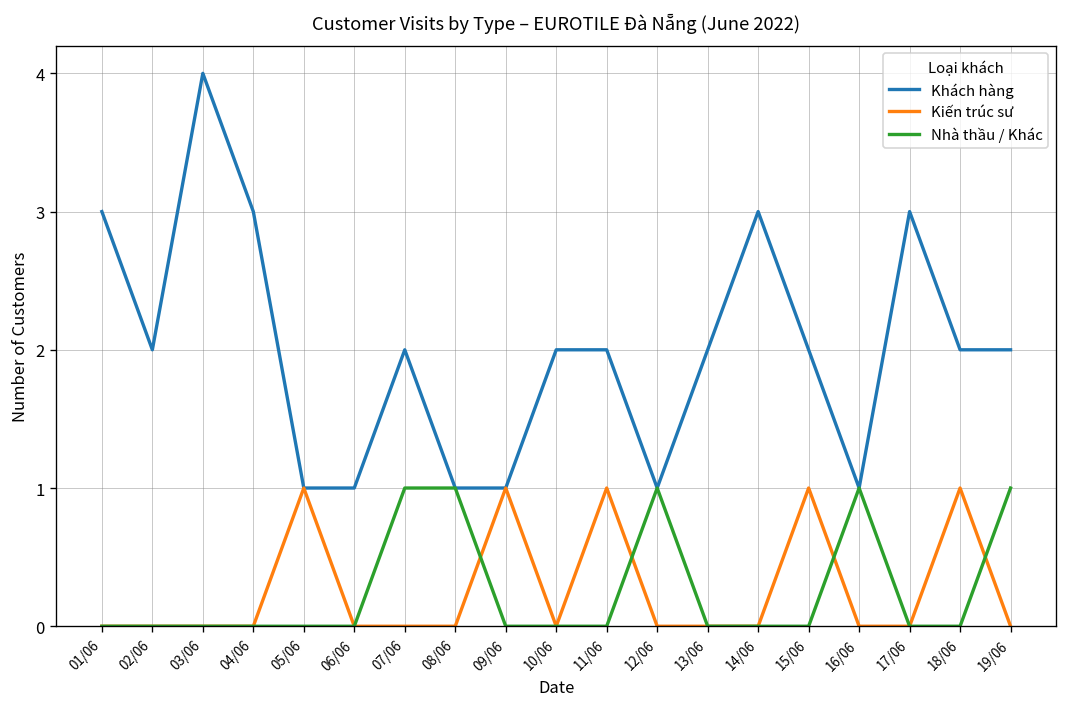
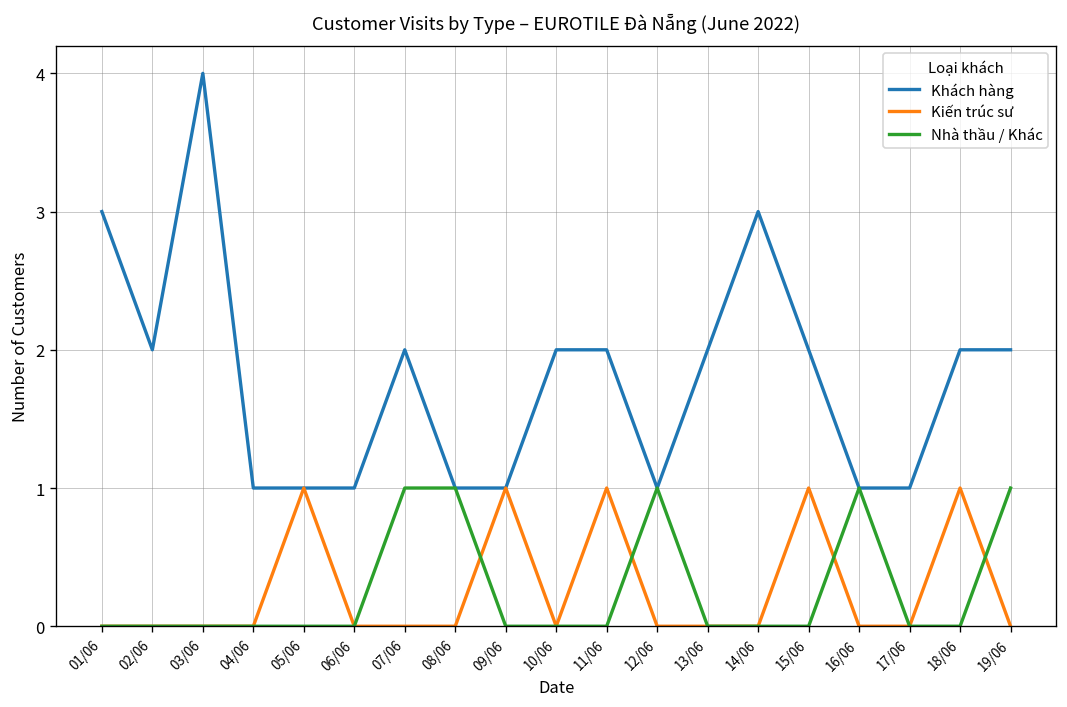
Khách hàng, 04/06: 3 -> 1
Khách hàng, 17/06: 3 -> 1
